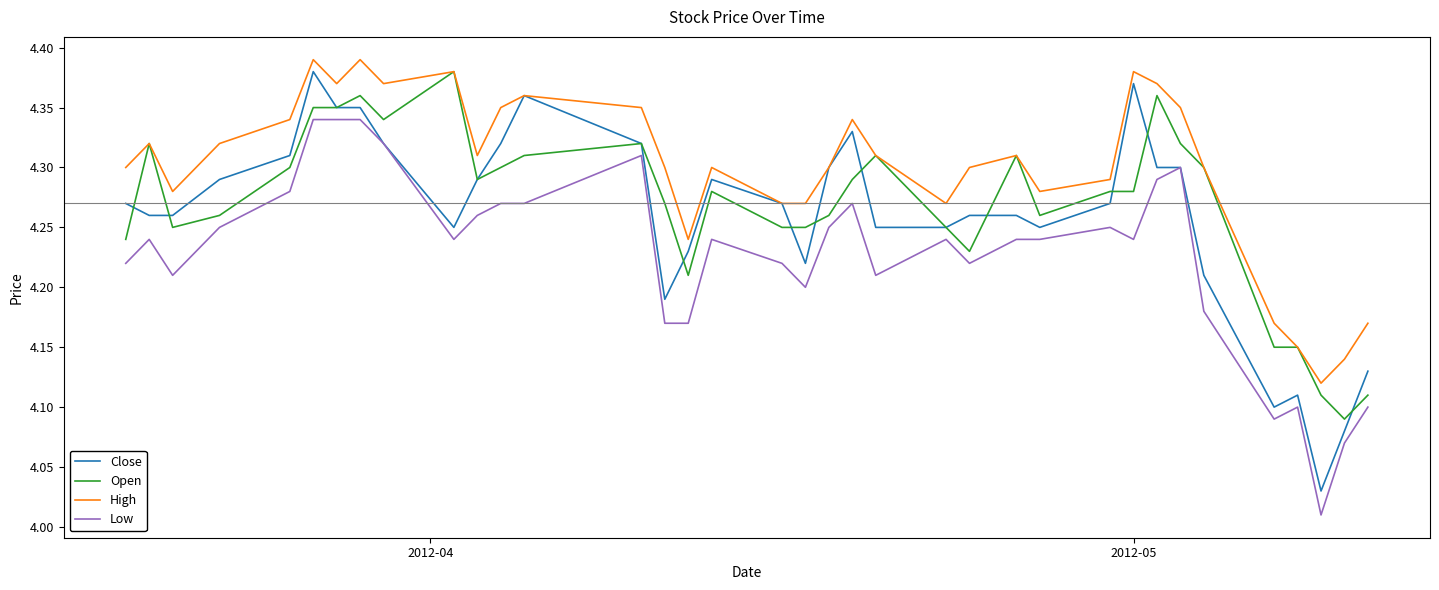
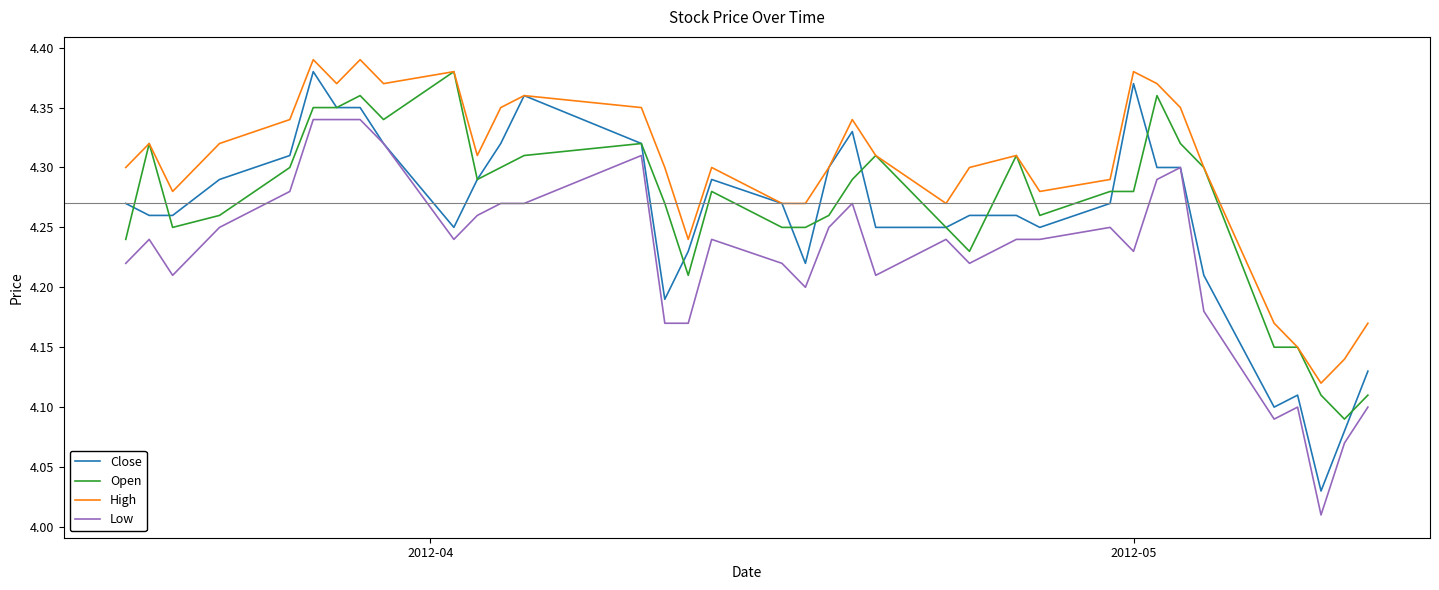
Low, 2012-05: 4.24 -> 4.23
